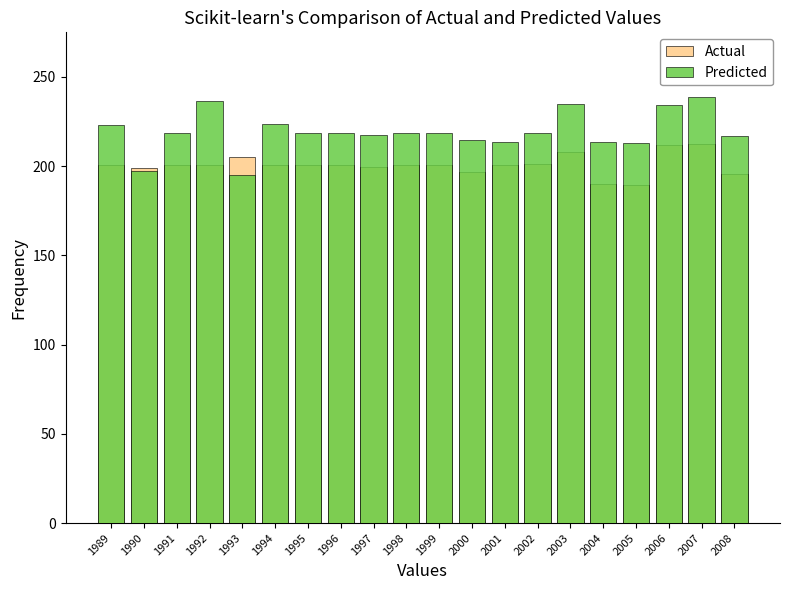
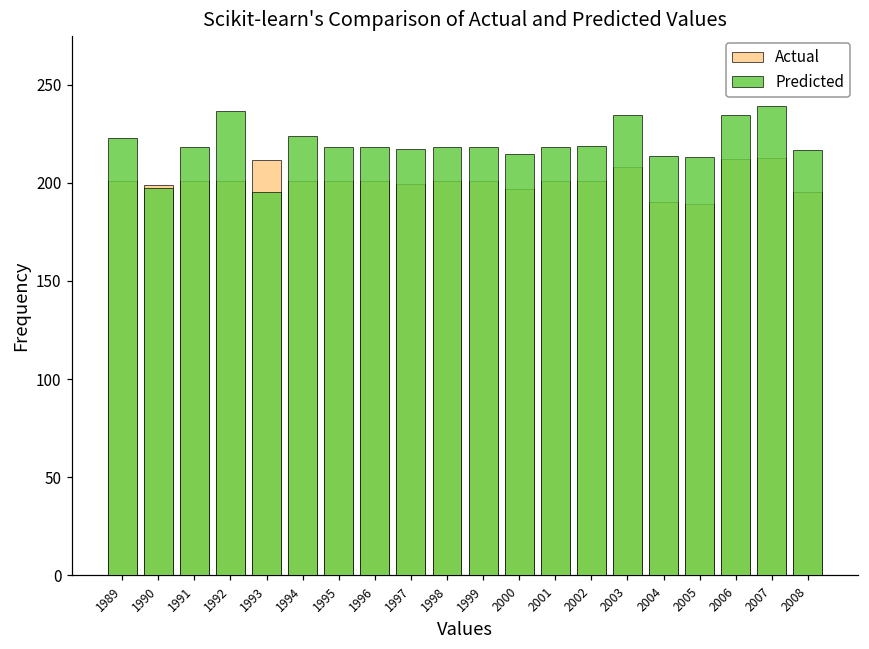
Actual, 1993: 205 -> 212
Predicted, 2001: 213 -> 218
